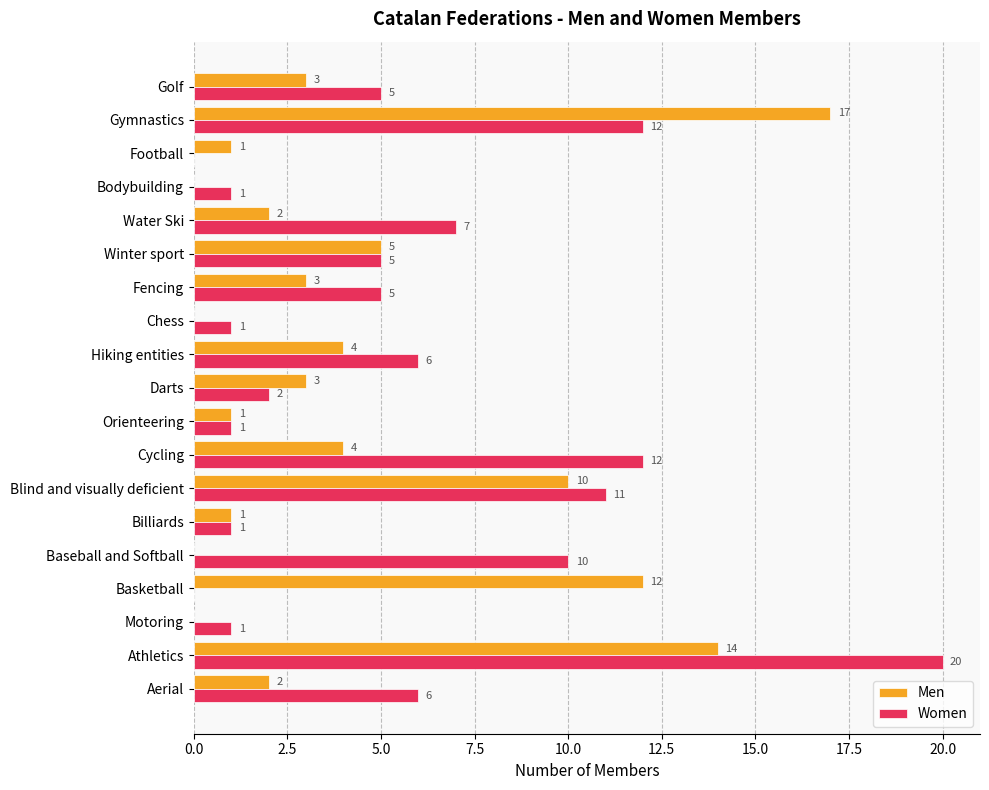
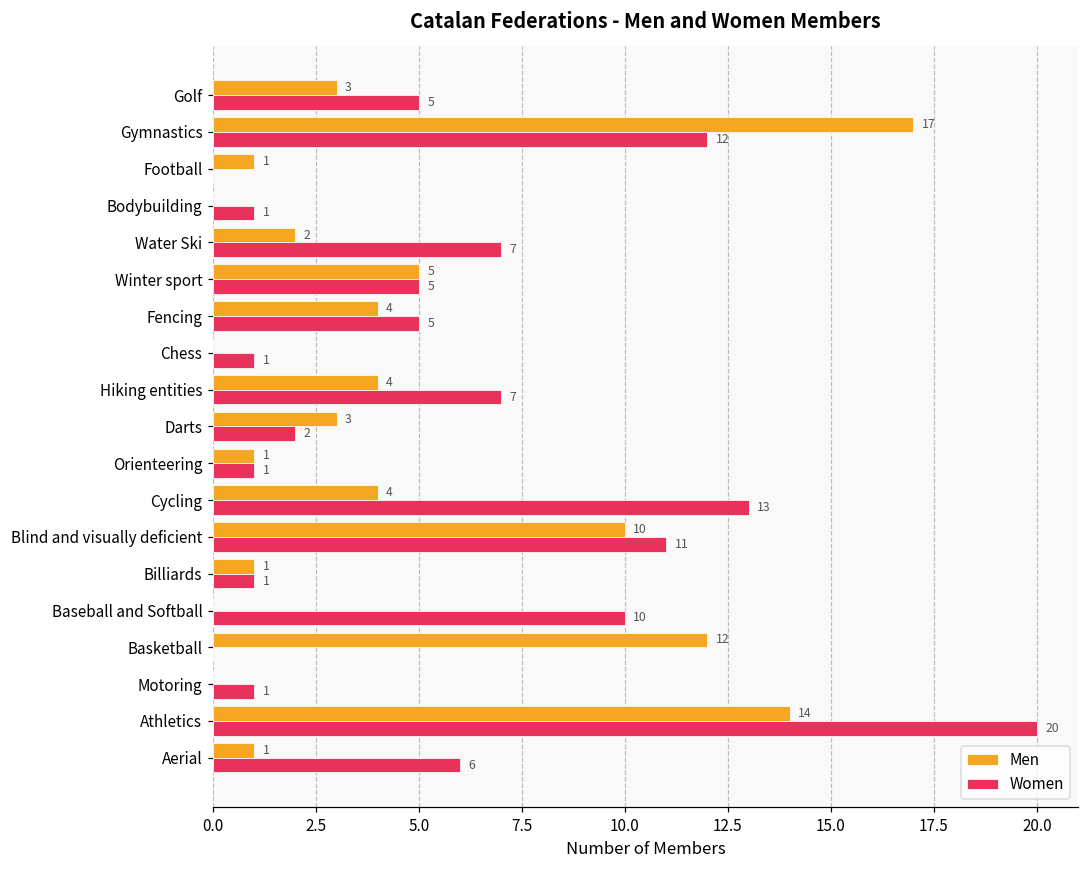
Men, Fencing: 3 -> 4
Women, Hiking entities: 6 -> 7
Women, Cycling: 12 -> 13
Men, Aerial: 2 -> 1
